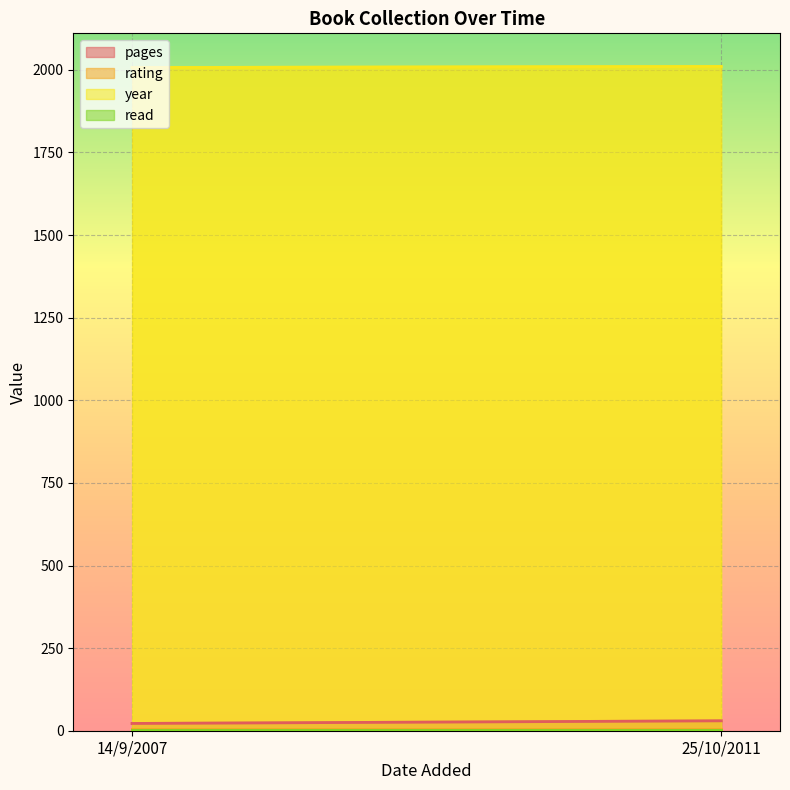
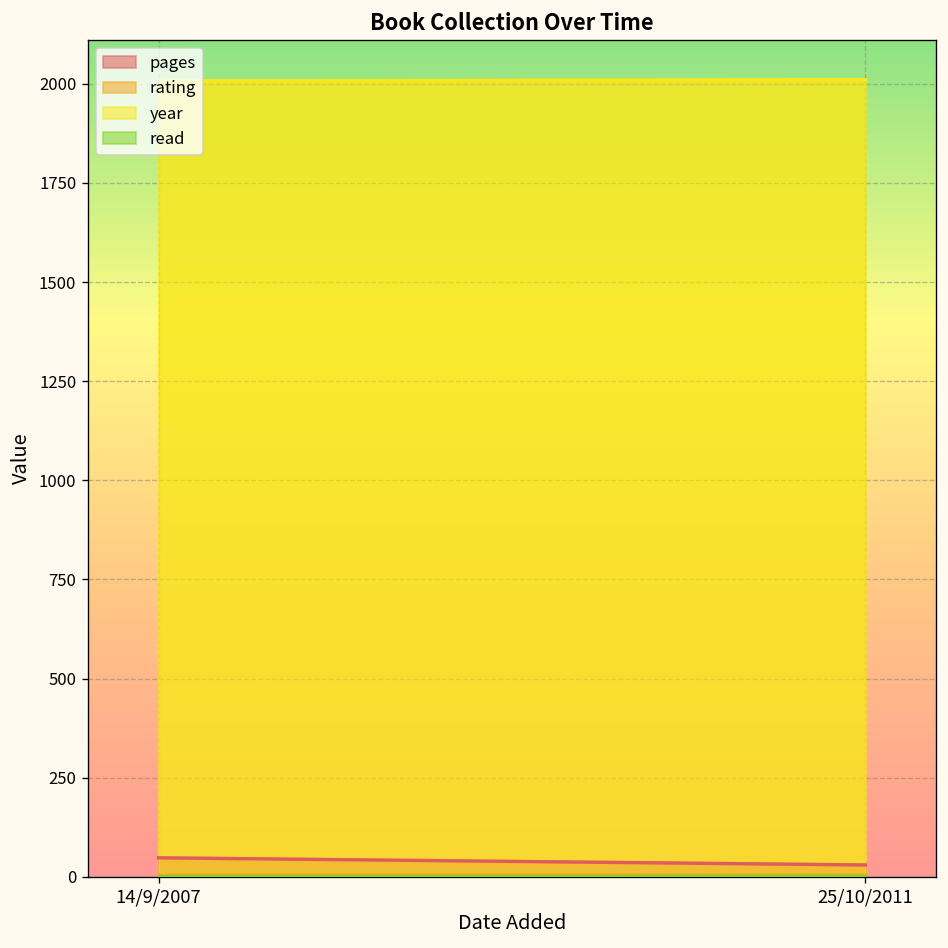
pages, 14/9/2007: 20 -> 50
